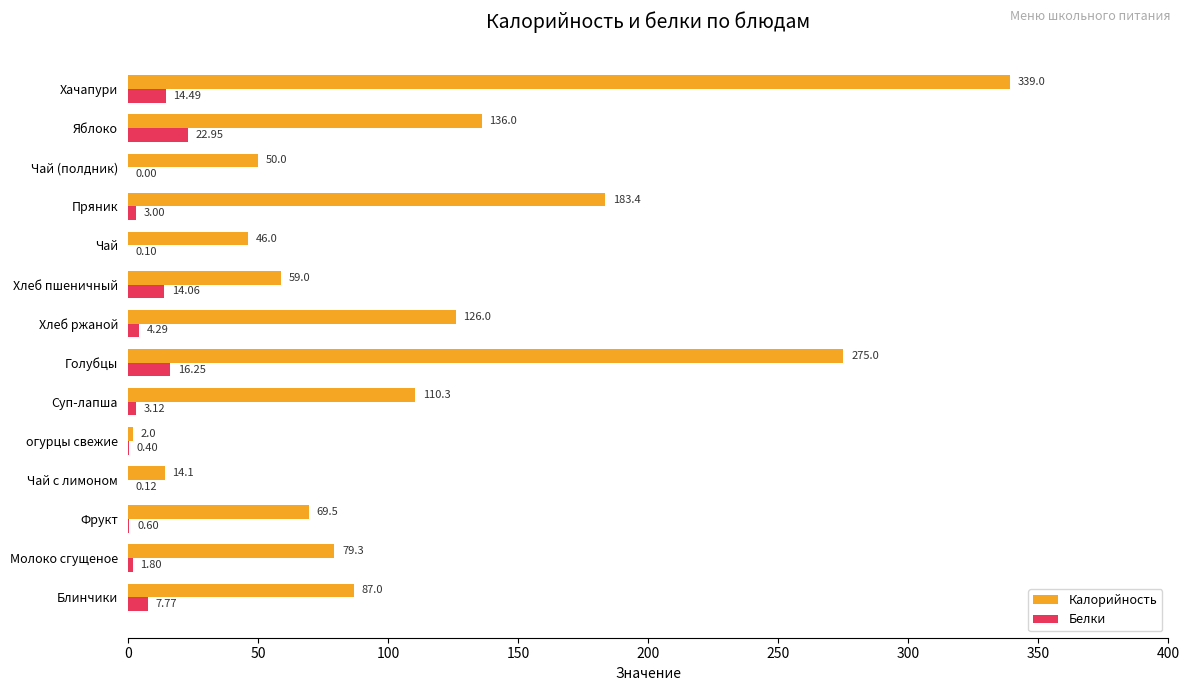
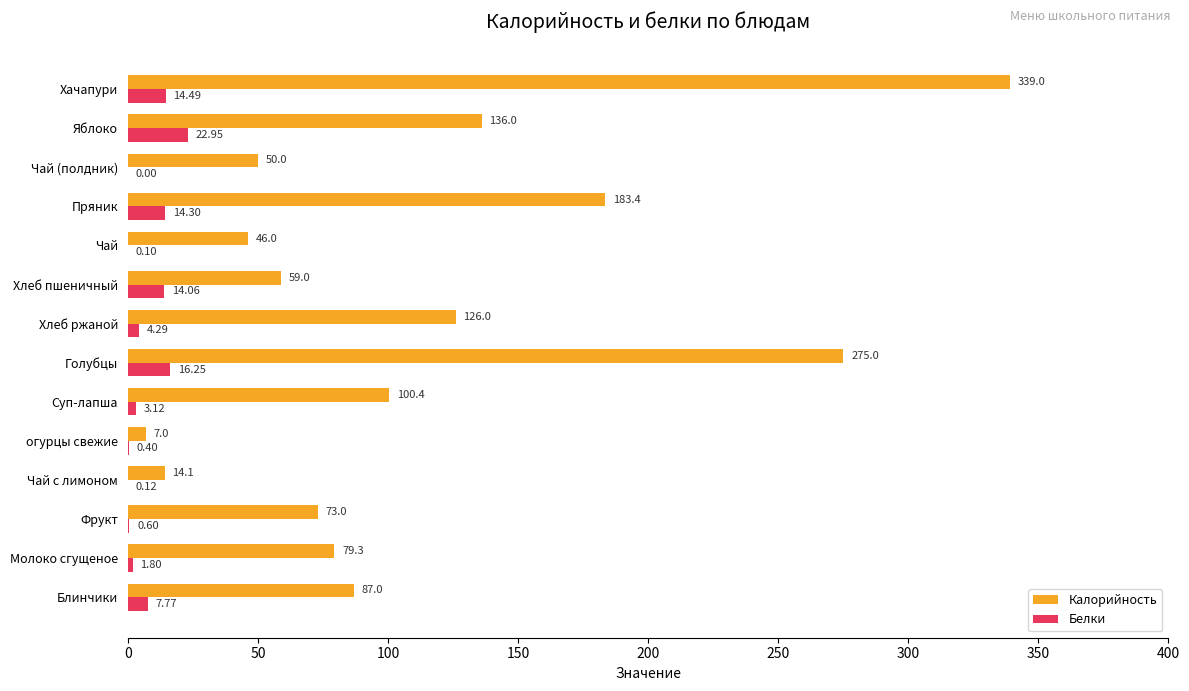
Белки, Пряник: 3.00 -> 14.30
Калорийность, Суп-лапша: 110.3 -> 100.4
Калорийность, огурцы свежие: 2.0 -> 7.0
Калорийность, Фрукт: 69.5 -> 73.0
